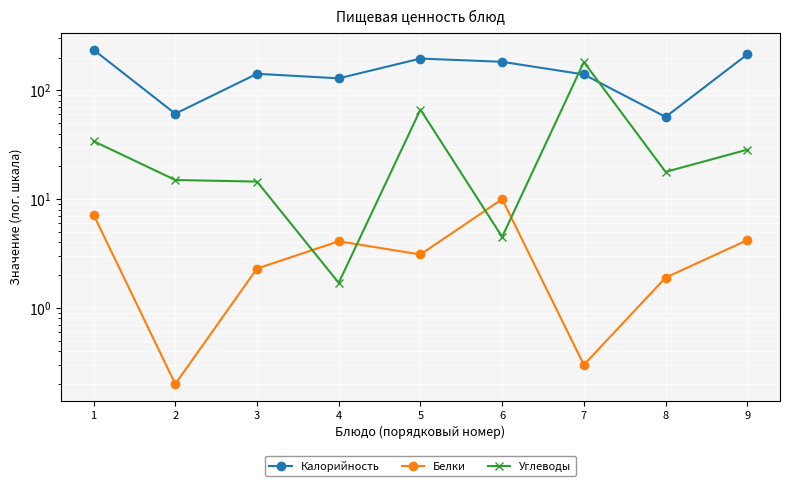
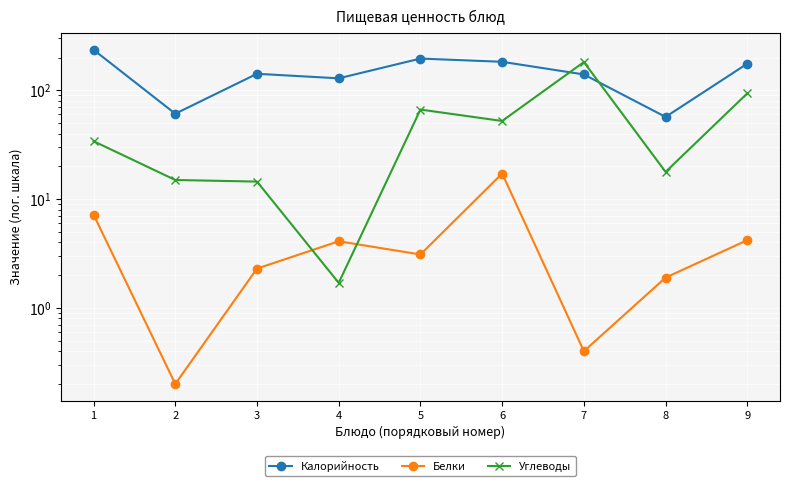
Белки, 6: 10 -> 17
Углеводы, 6: 4.5 -> 50
Белки, 7: 0.3 -> 0.4
Калорийность, 9: 210 -> 180
Углеводы, 9: 29 -> 90
